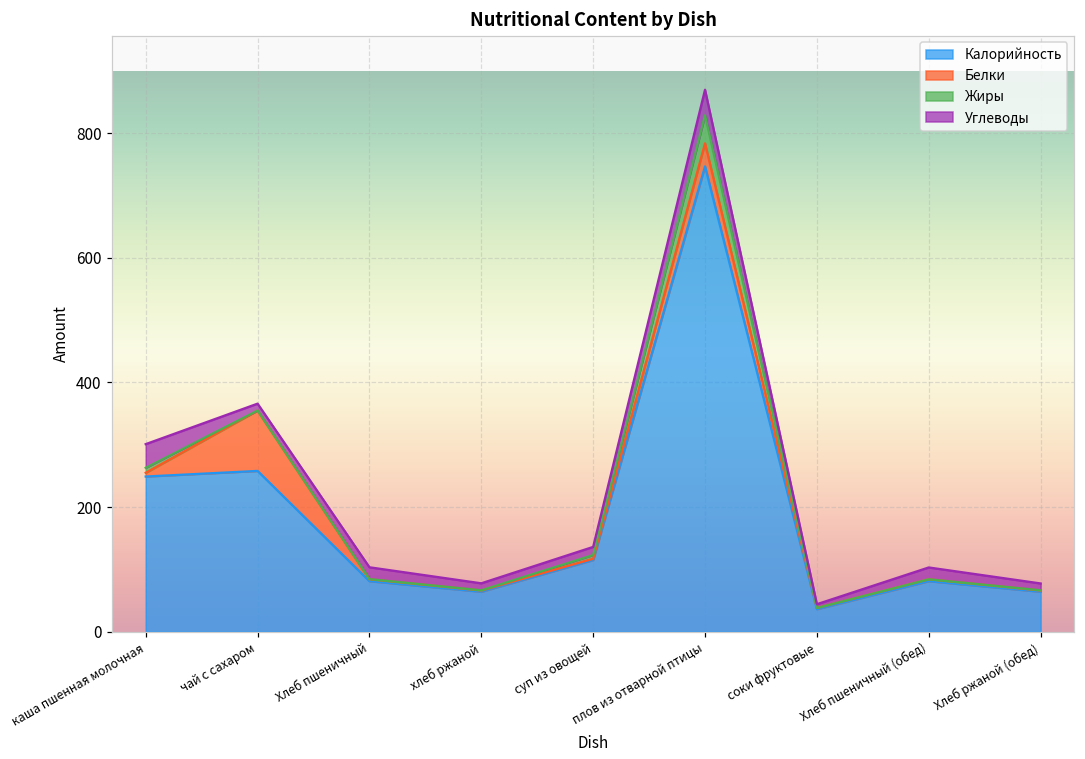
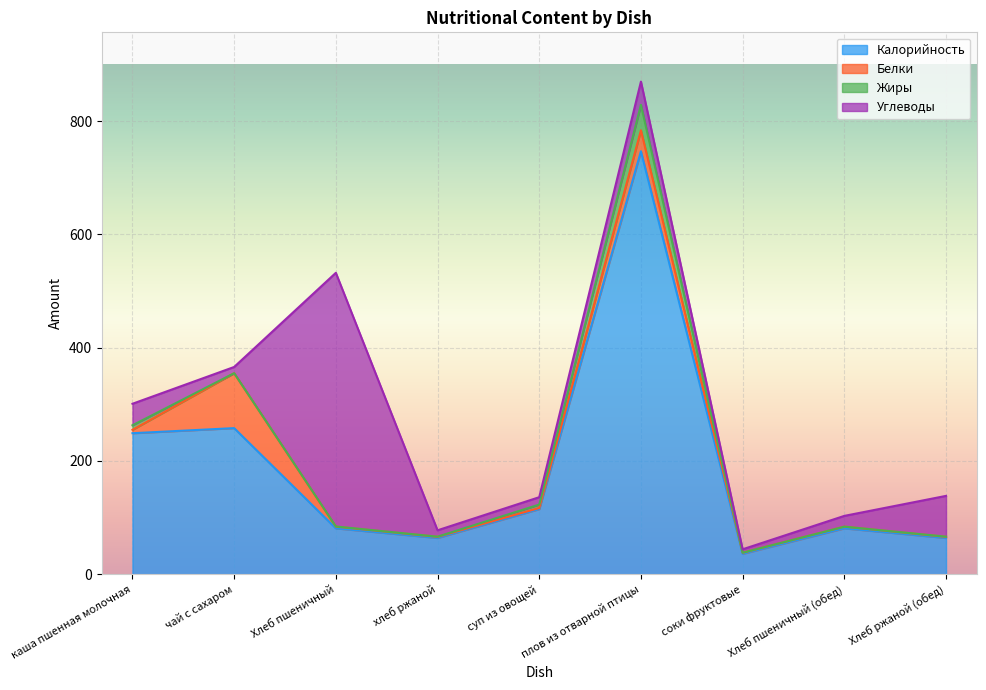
Углеводы, Хлеб пшеничный: 20 -> 450
Углеводы, Хлеб ржаной (обед): 10 -> 70
